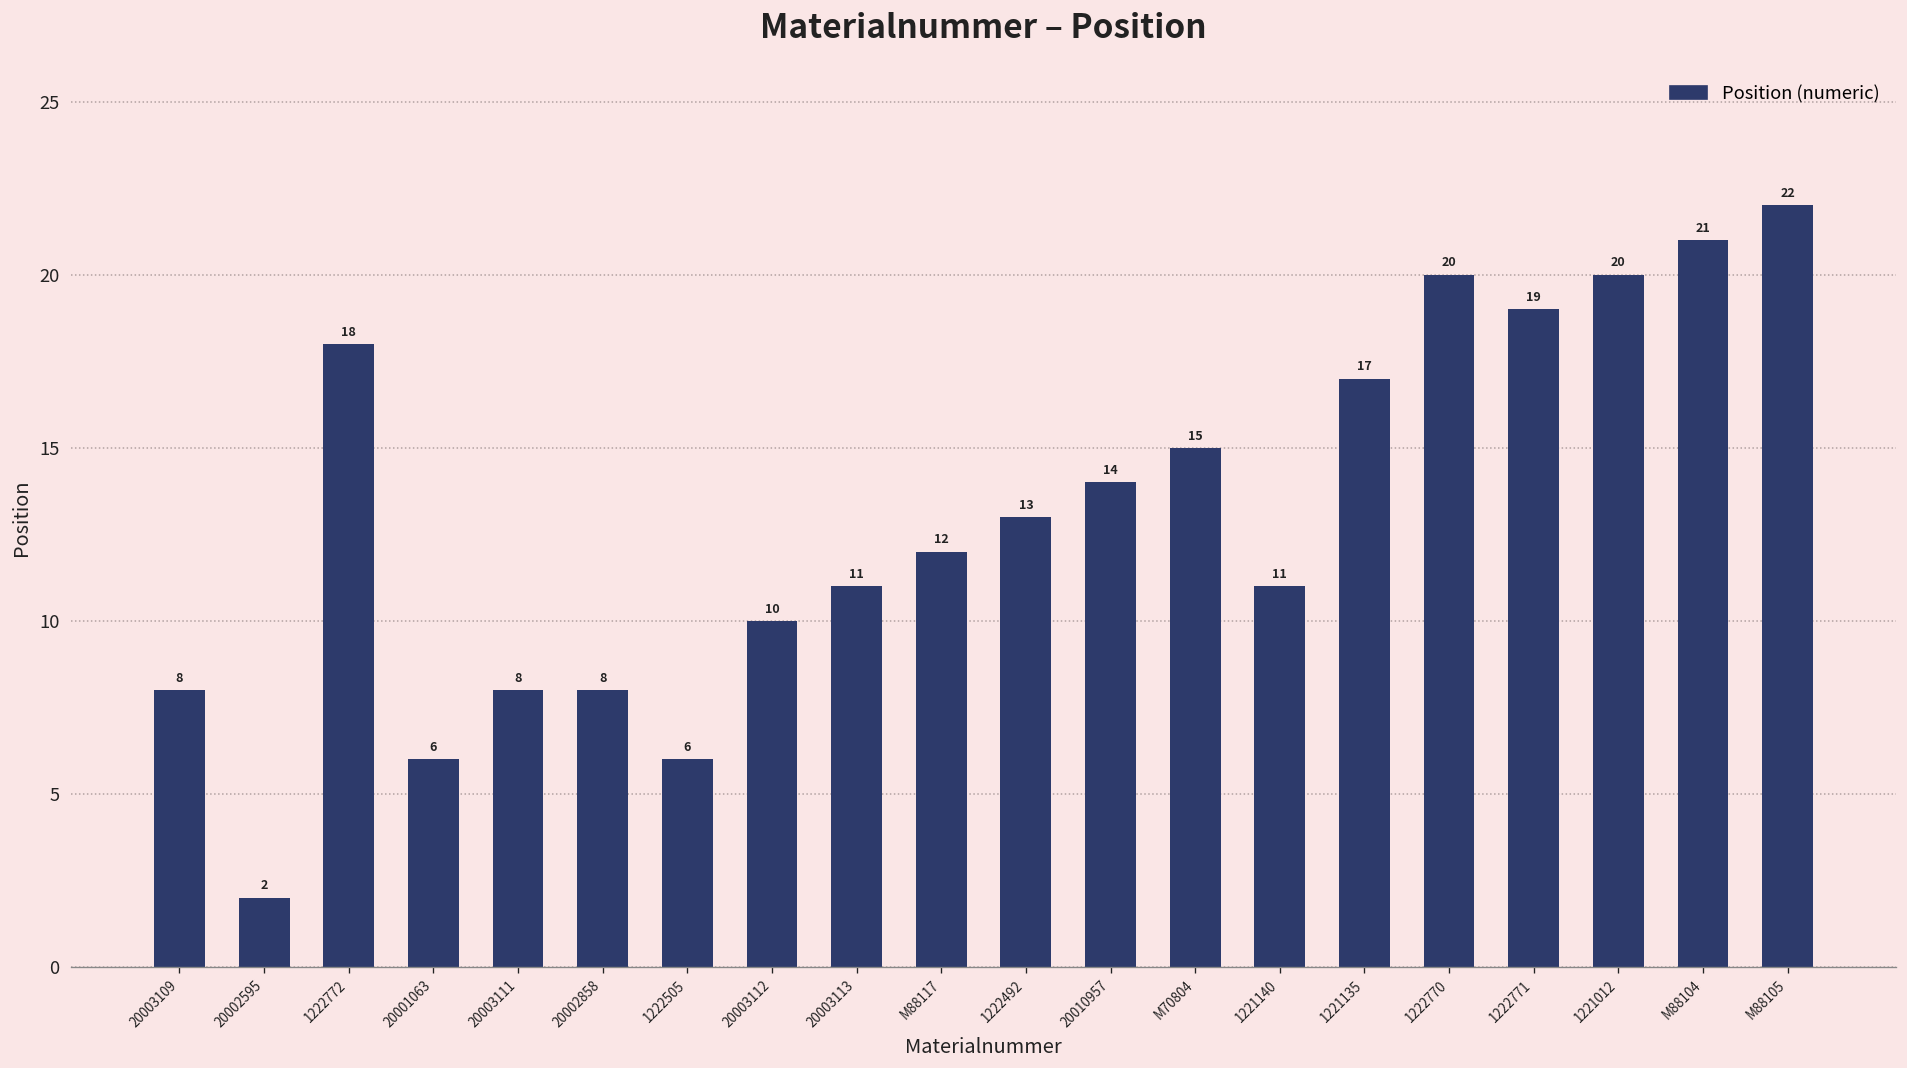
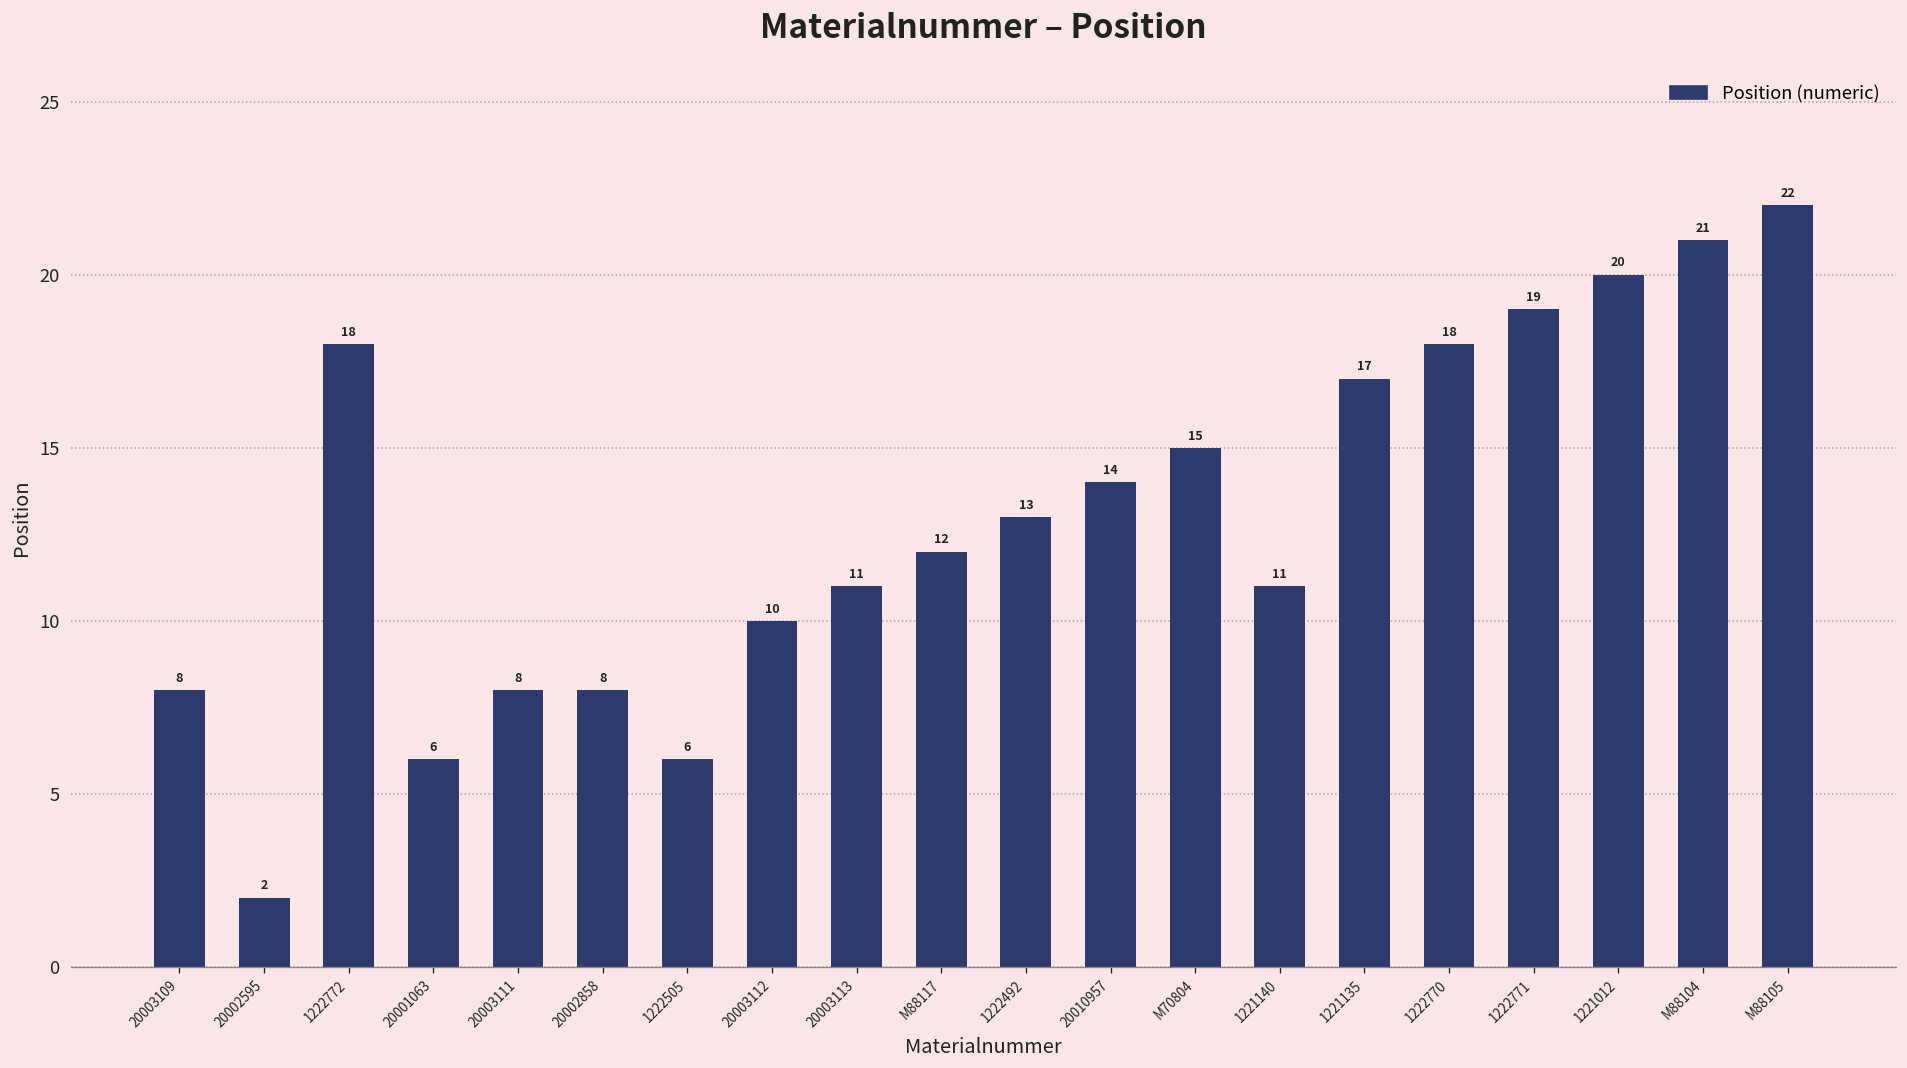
1222770: 20 -> 18
